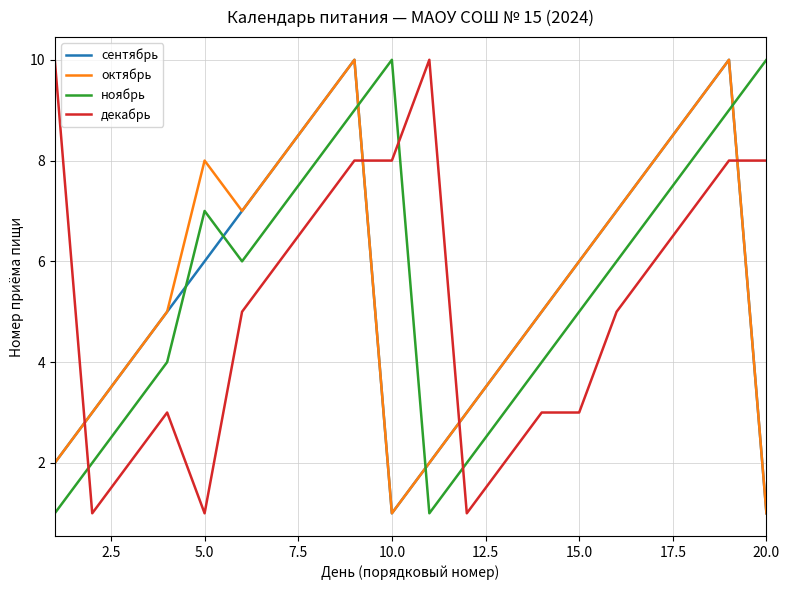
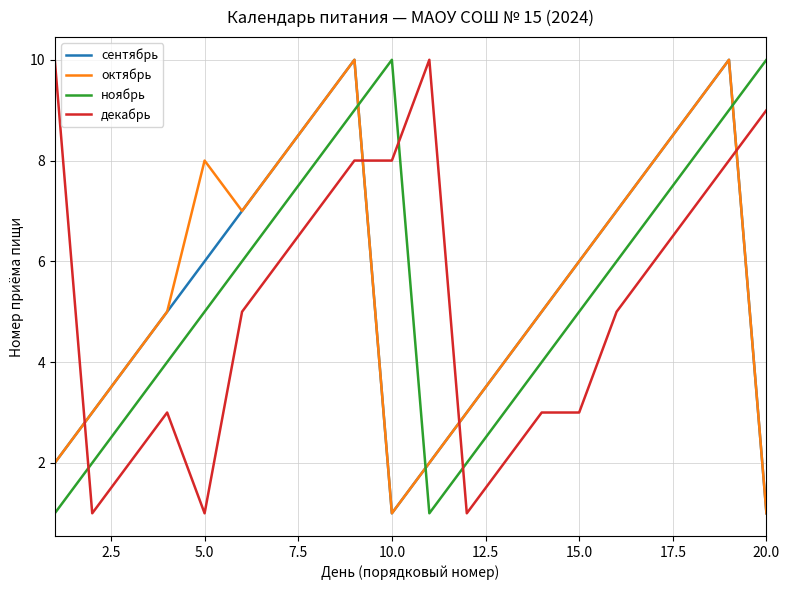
ноябрь, 5.0: 7 -> 5
декабрь, 20.0: 8 -> 9
